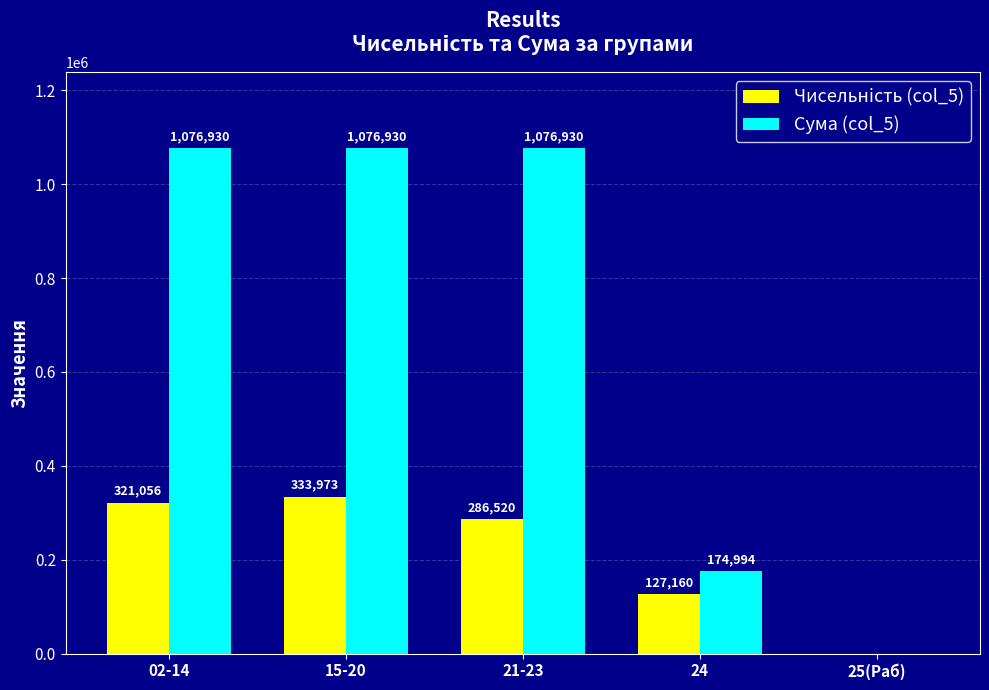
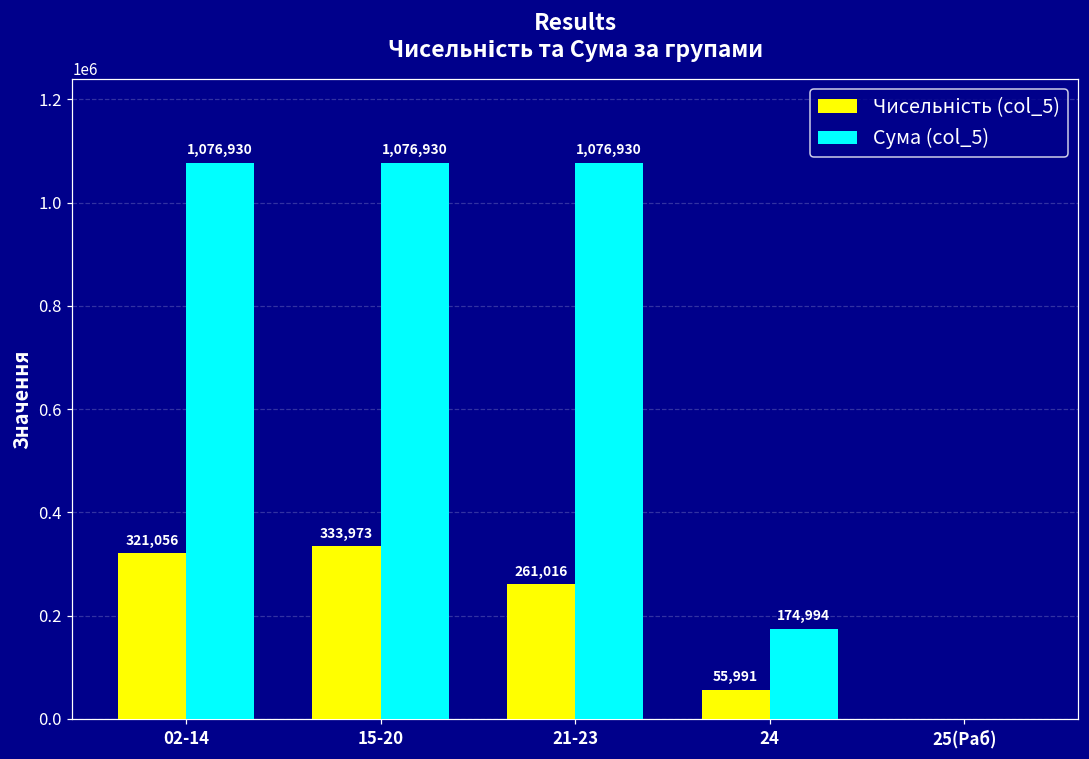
Чисельність (col_5), 21-23: 286,520 -> 261,016
Чисельність (col_5), 24: 127,160 -> 55,991
